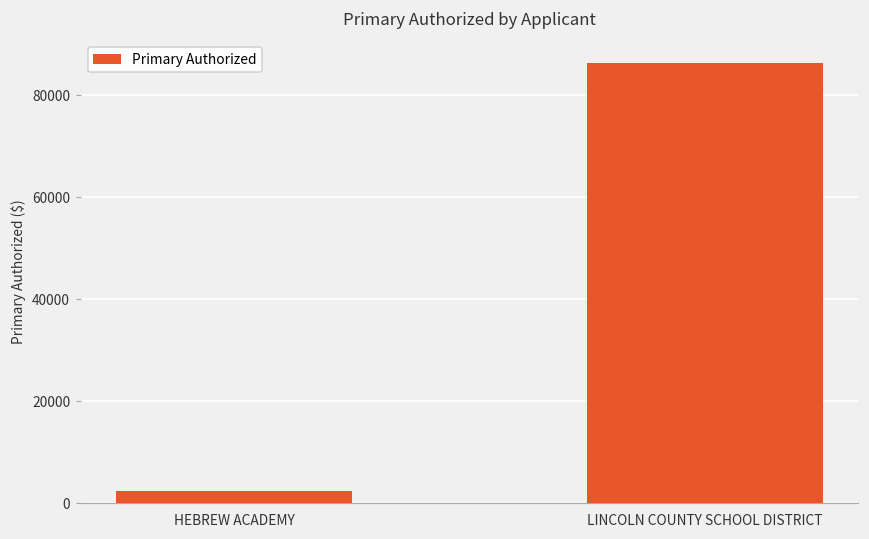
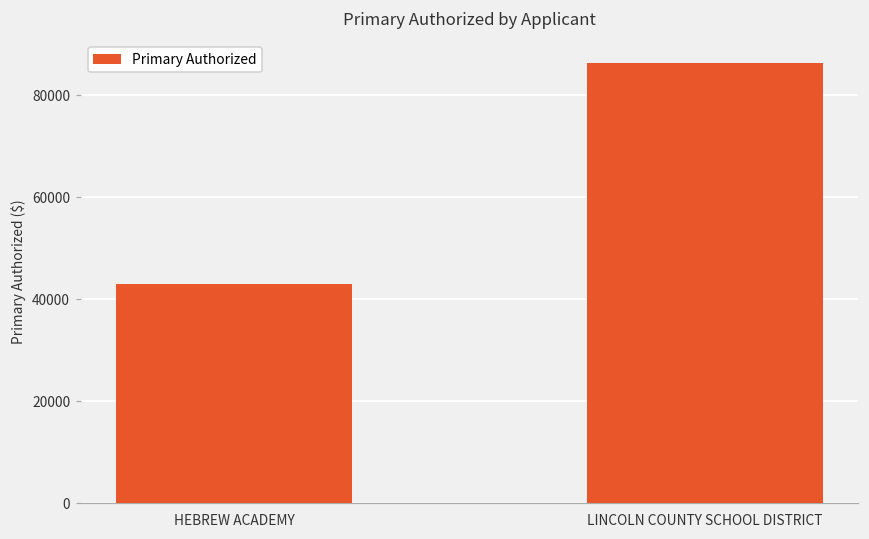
HEBREW ACADEMY: 2000 -> 43000
